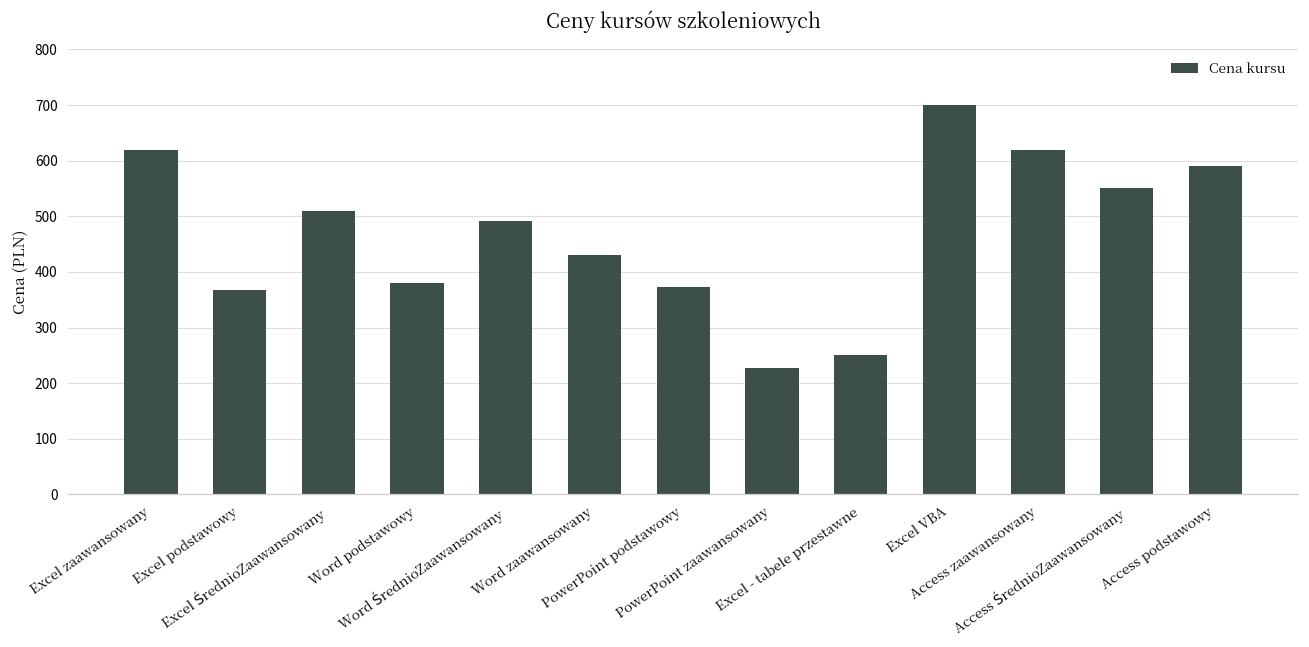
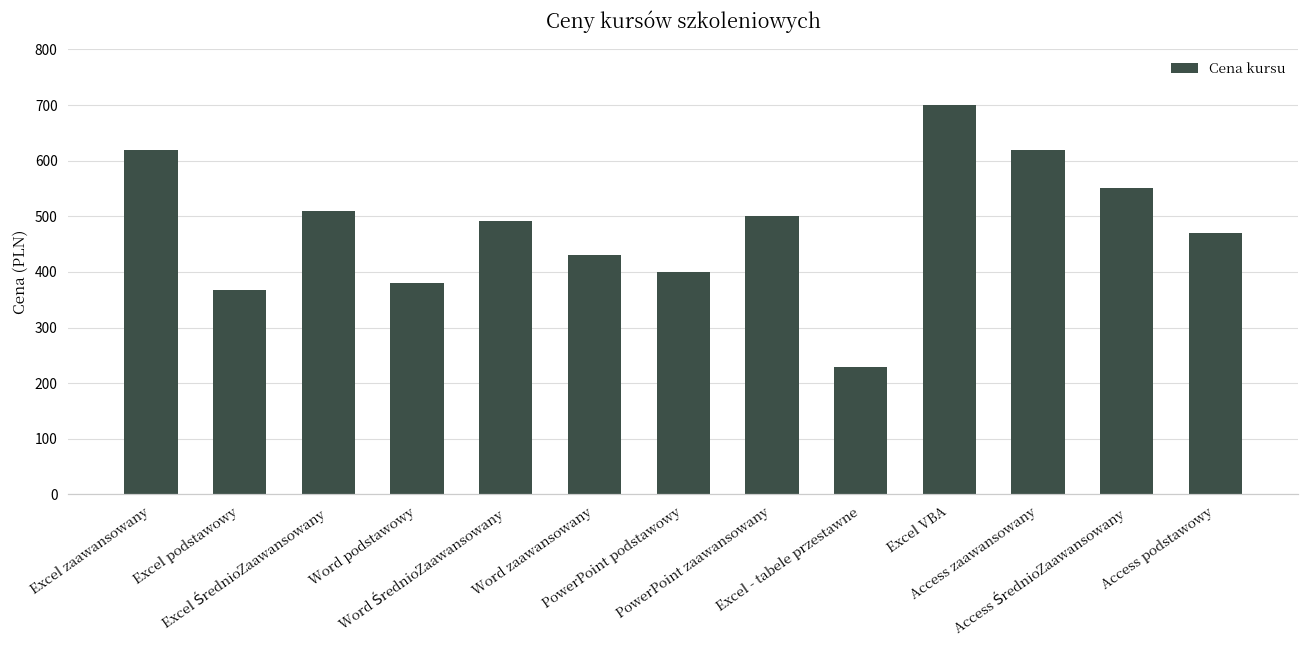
PowerPoint podstawowy: 370 -> 400
PowerPoint zaawansowany: 230 -> 500
Excel - tabele przestawne: 250 -> 230
Access podstawowy: 590 -> 470
